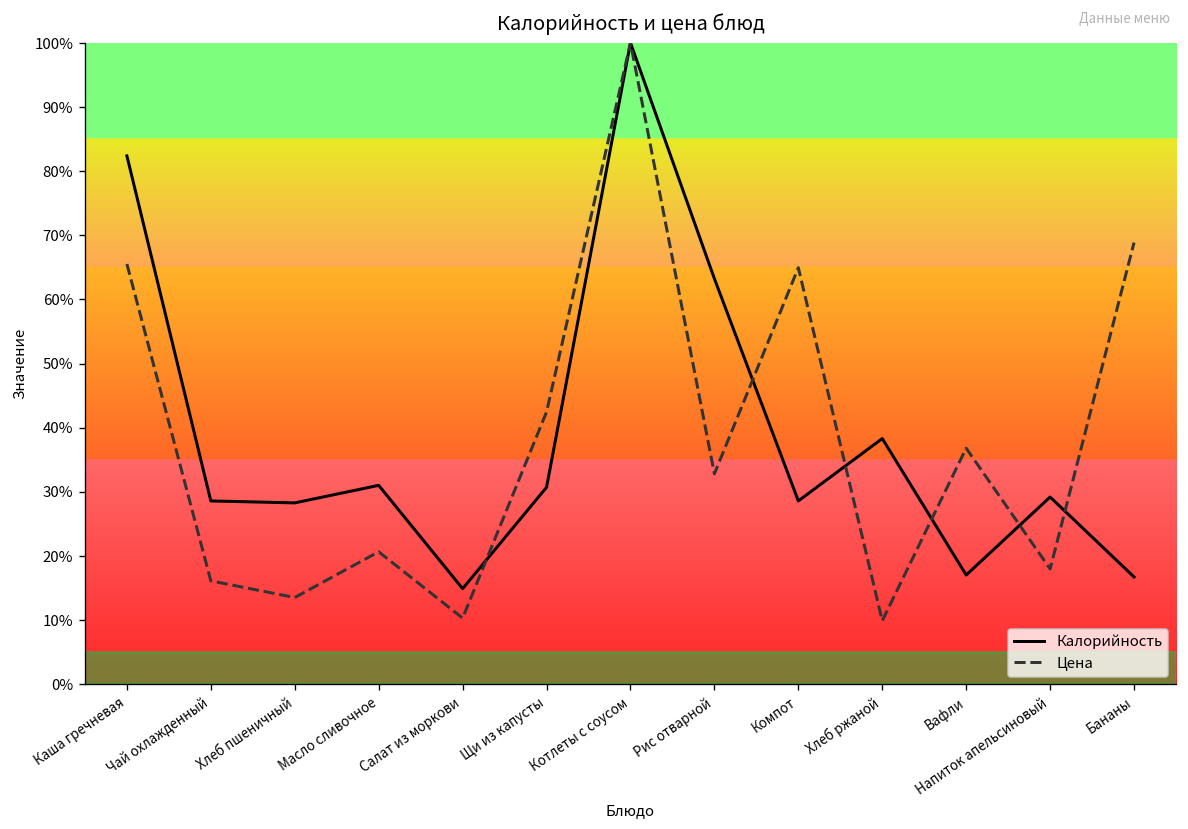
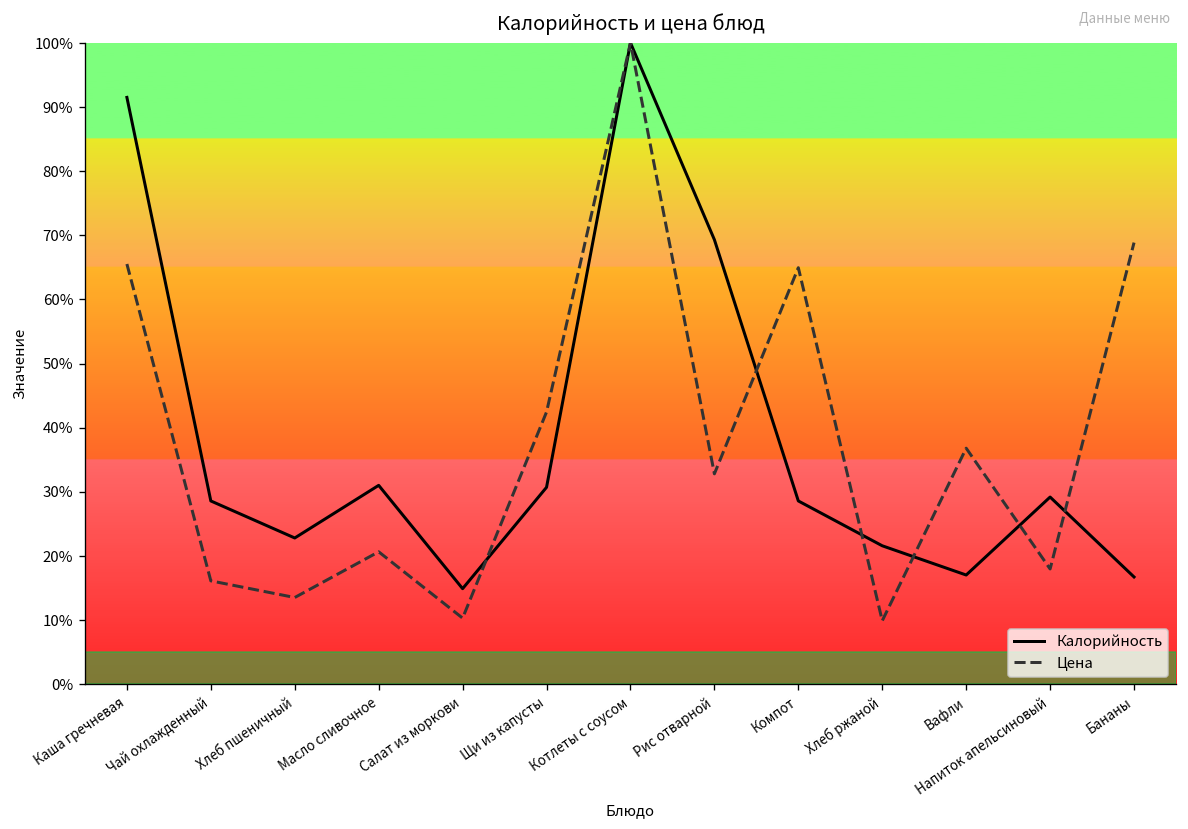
Калорийность, Каша гречневая: 82% -> 91%
Калорийность, Хлеб пшеничный: 28% -> 23%
Калорийность, Рис отварной: 63% -> 69%
Калорийность, Хлеб ржаной: 38% -> 22%
